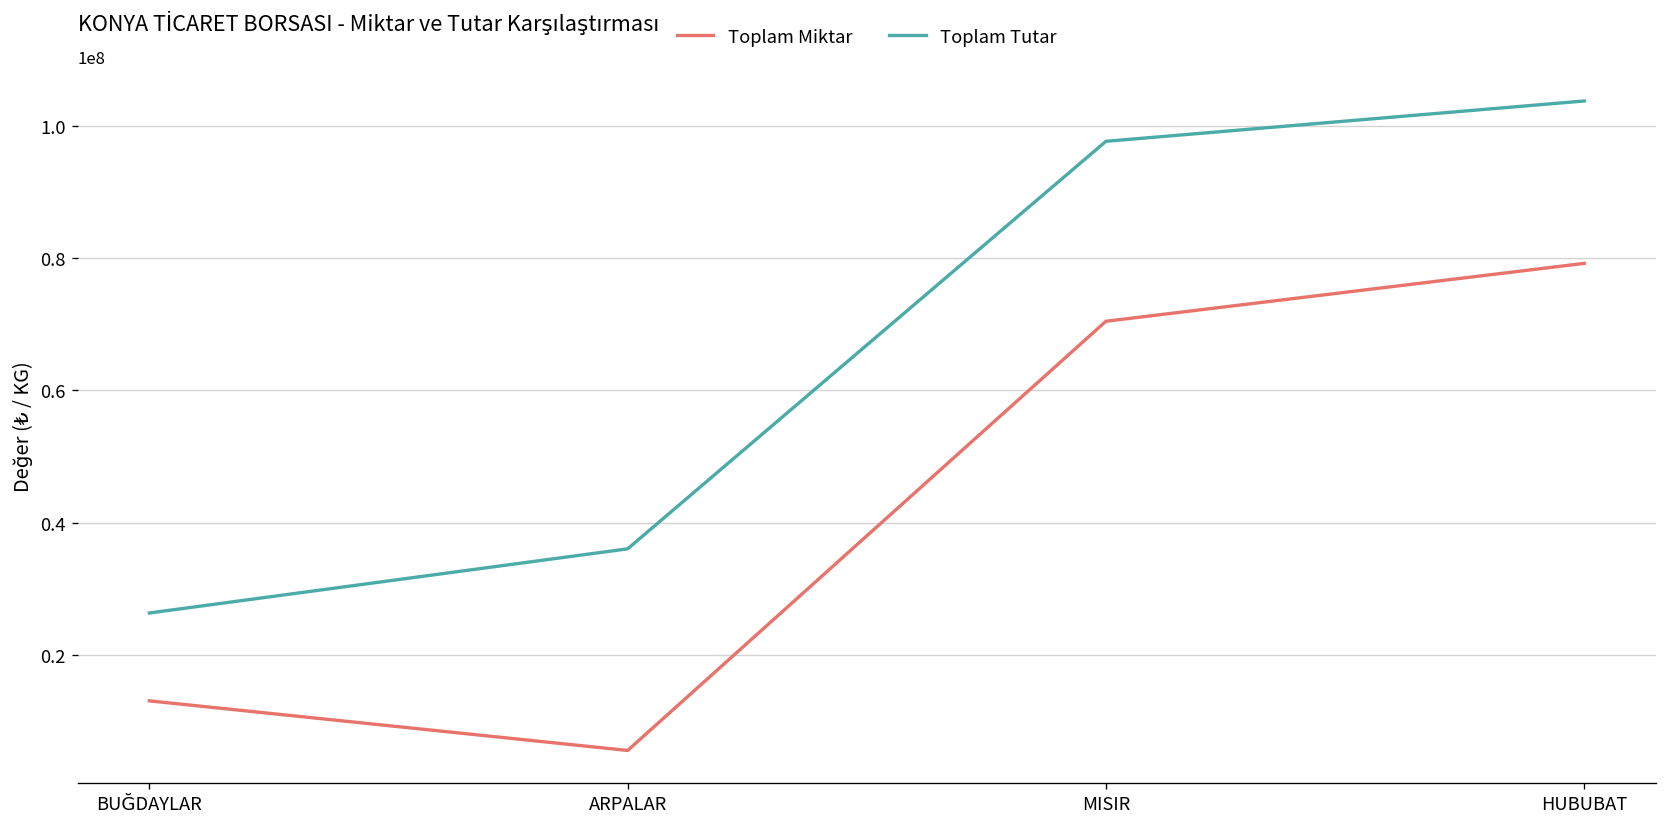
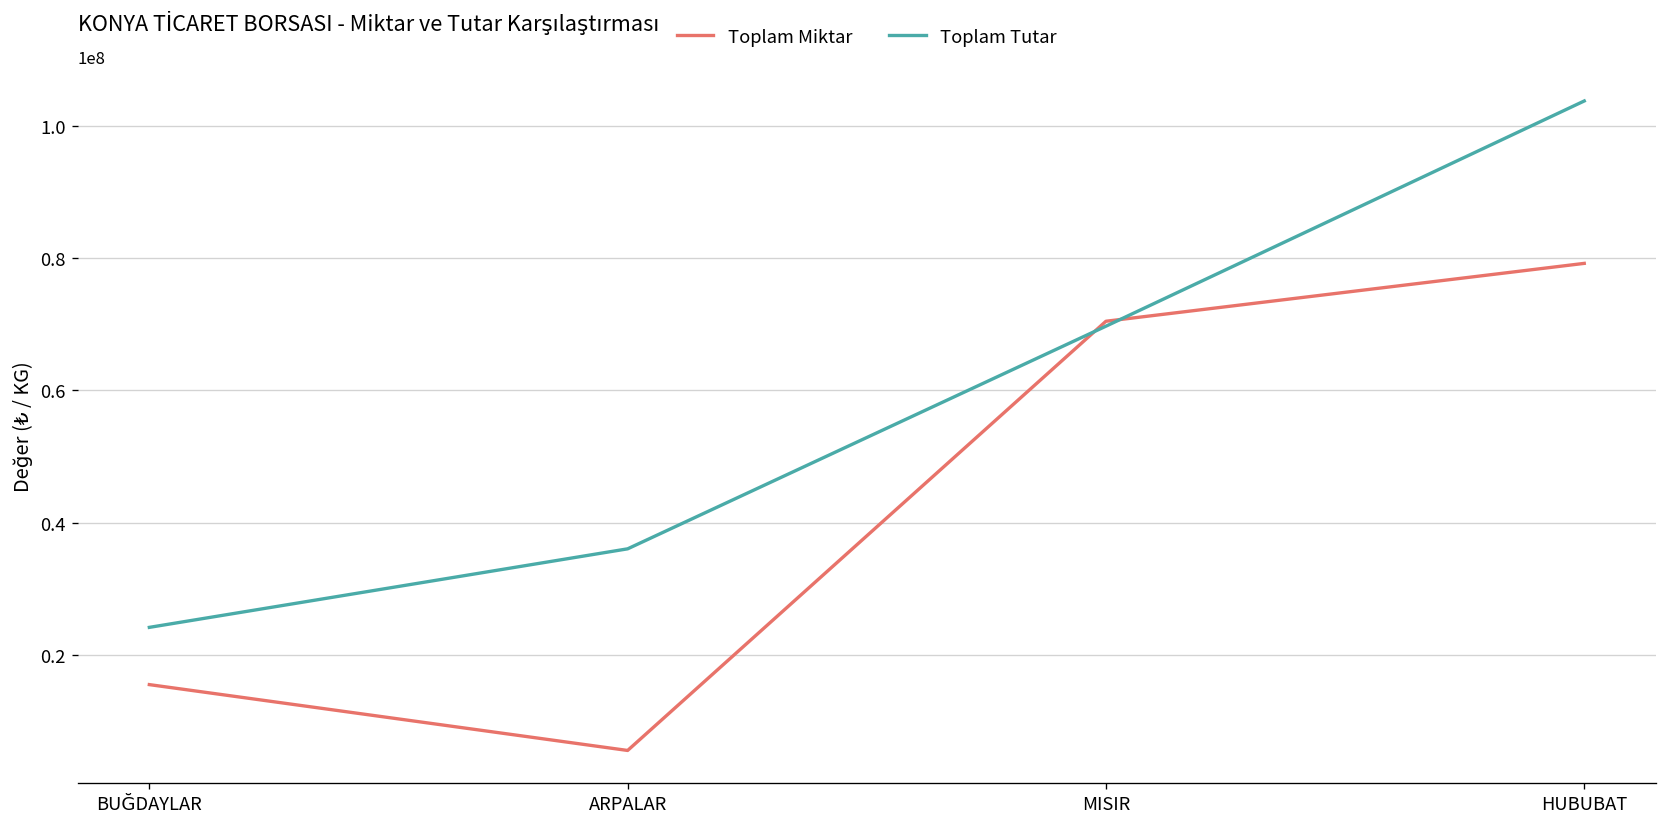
Toplam Miktar, BUĞDAYLAR: 13000000 -> 15000000
Toplam Tutar, BUĞDAYLAR: 26000000 -> 24000000
Toplam Tutar, MISIR: 98000000 -> 70000000
